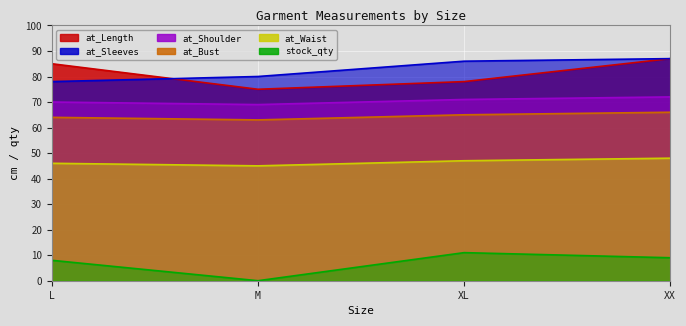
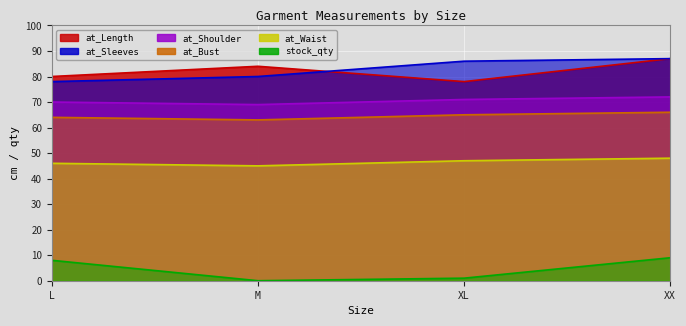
at_Length, L: 85 -> 80
at_Length, M: 75 -> 84
stock_qty, XL: 11 -> 1
